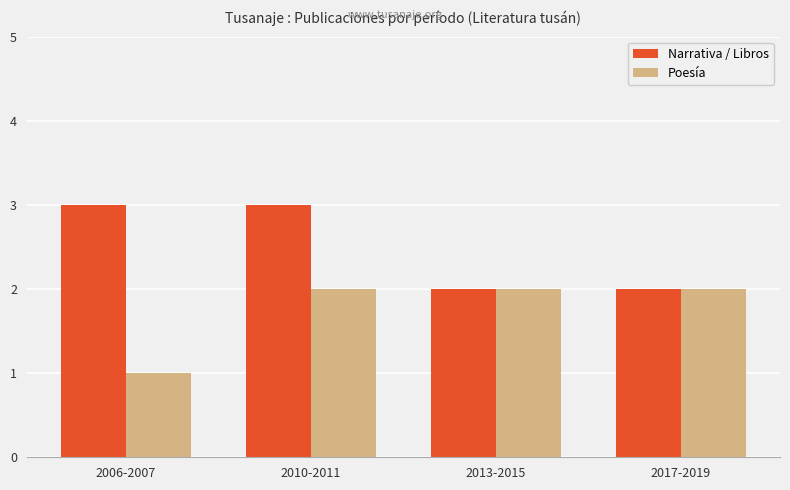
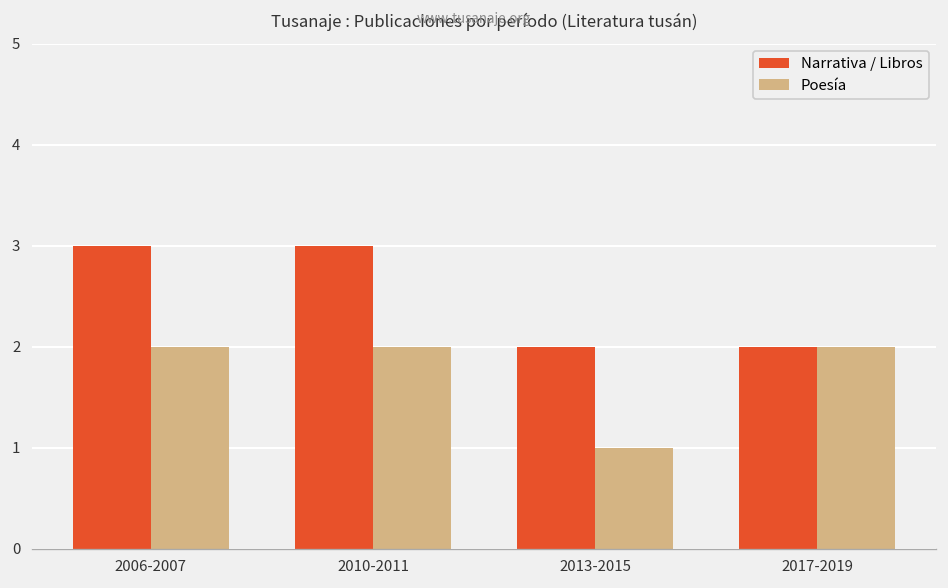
Poesía, 2006-2007: 1 -> 2
Poesía, 2013-2015: 2 -> 1
